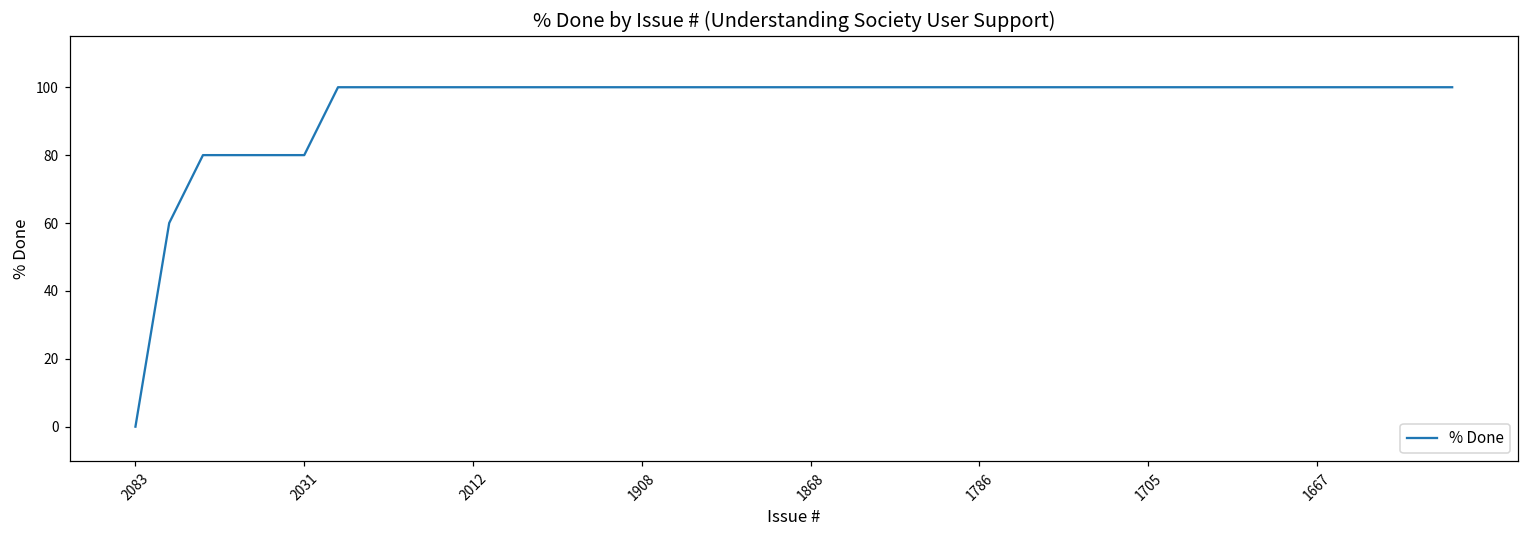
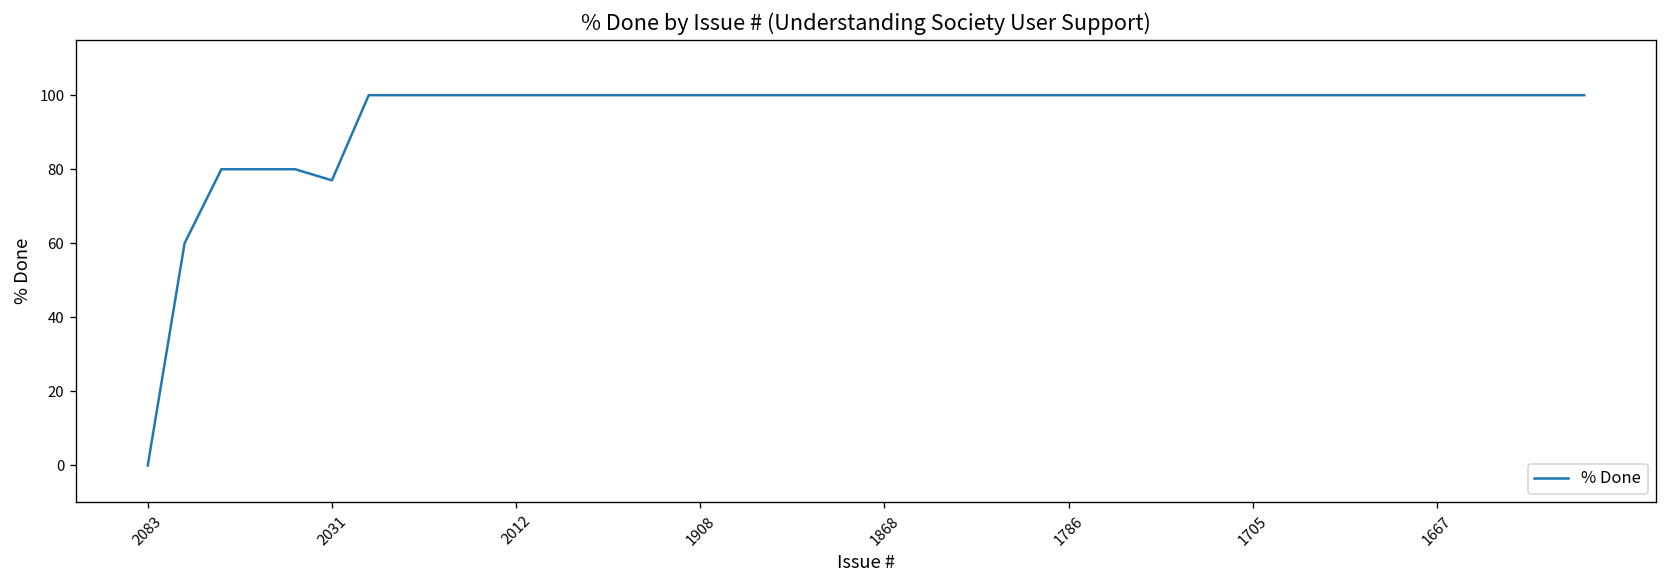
2031: 80 -> 77
